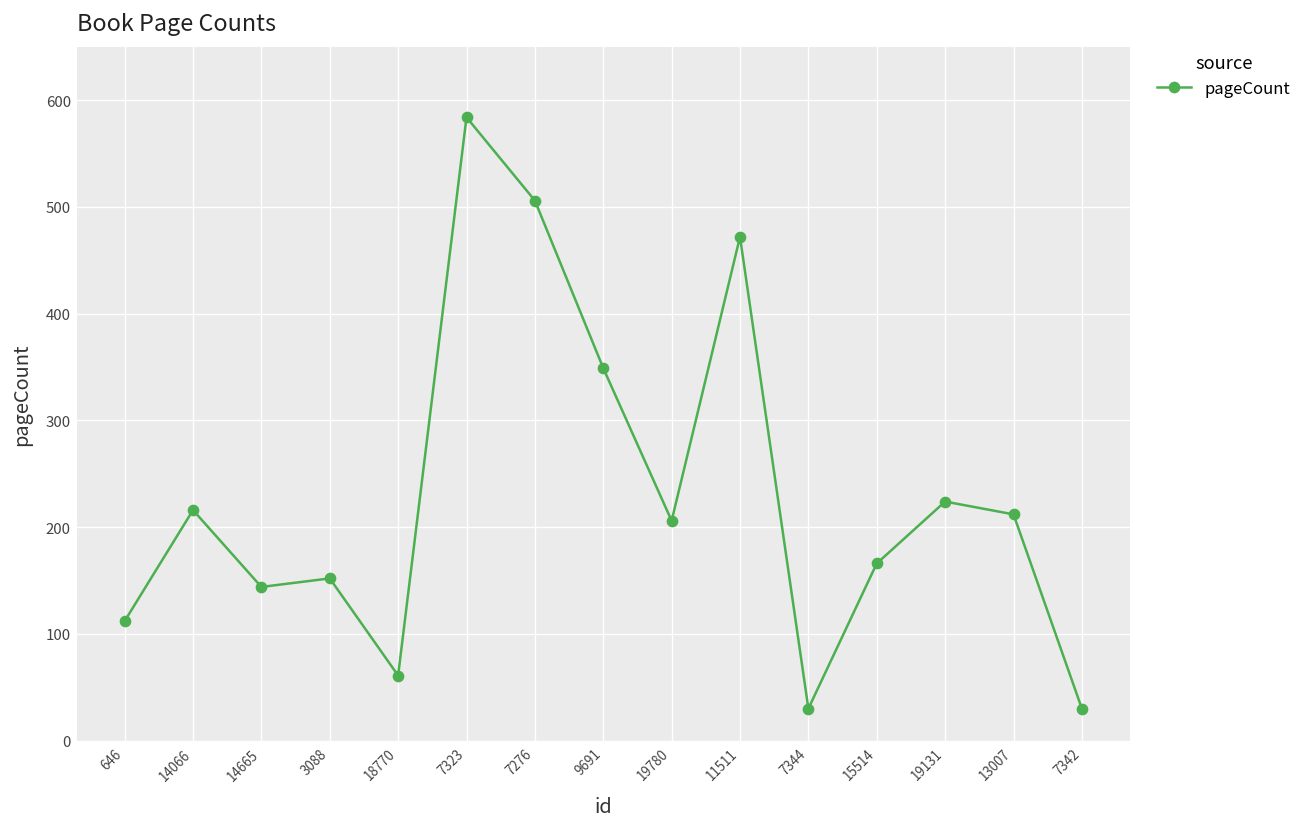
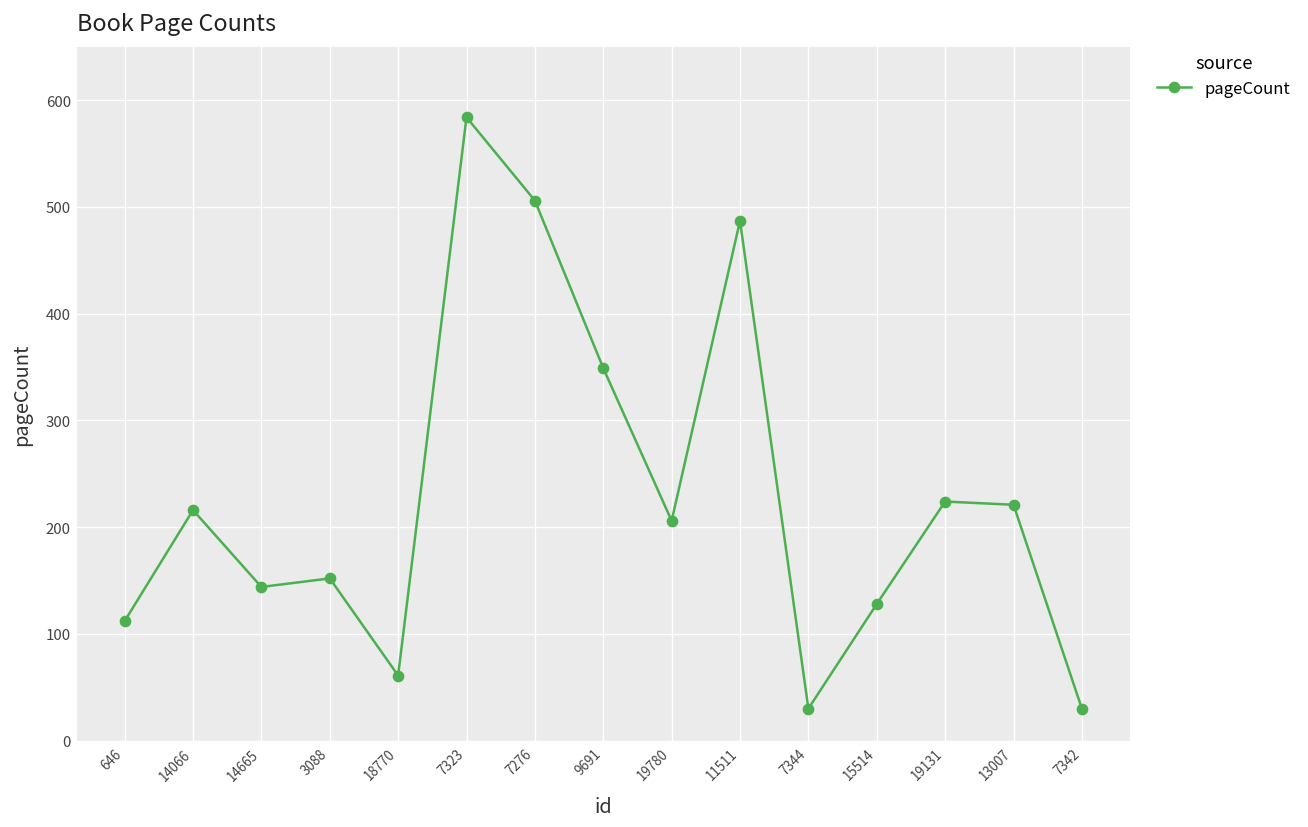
11511: 470 -> 490
15514: 170 -> 130
13007: 210 -> 220
